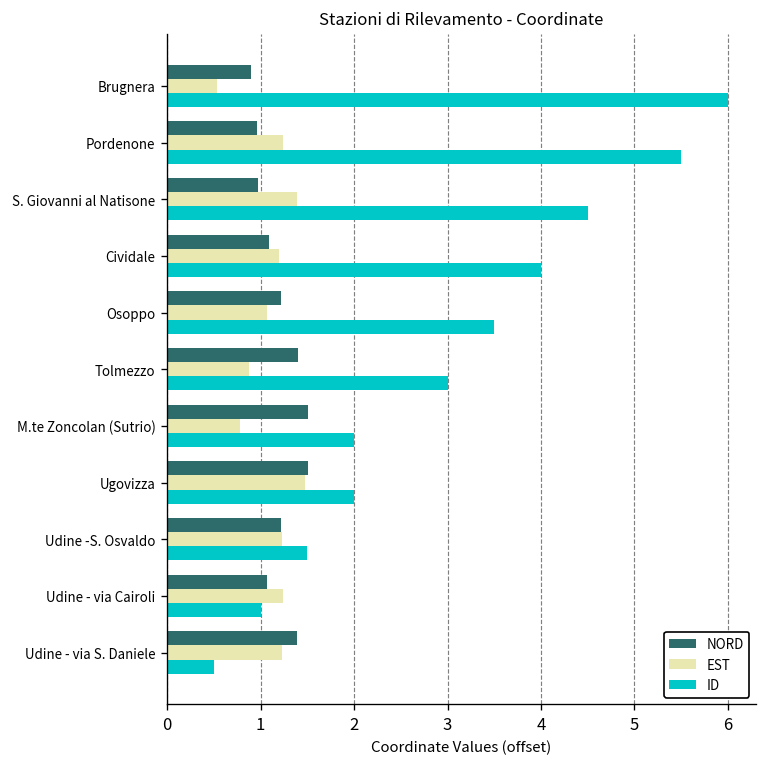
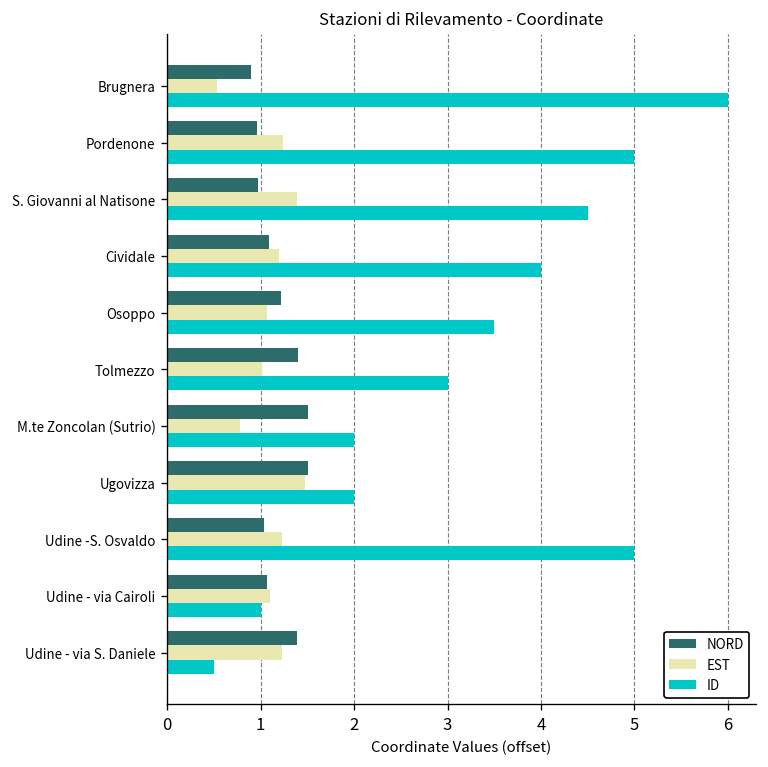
ID, Pordenone: 5.5 -> 5.0
EST, Tolmezzo: 0.9 -> 1.0
NORD, Udine -S. Osvaldo: 1.2 -> 1.0
ID, Udine -S. Osvaldo: 1.5 -> 5.0
EST, Udine - via Cairoli: 1.2 -> 1.1
